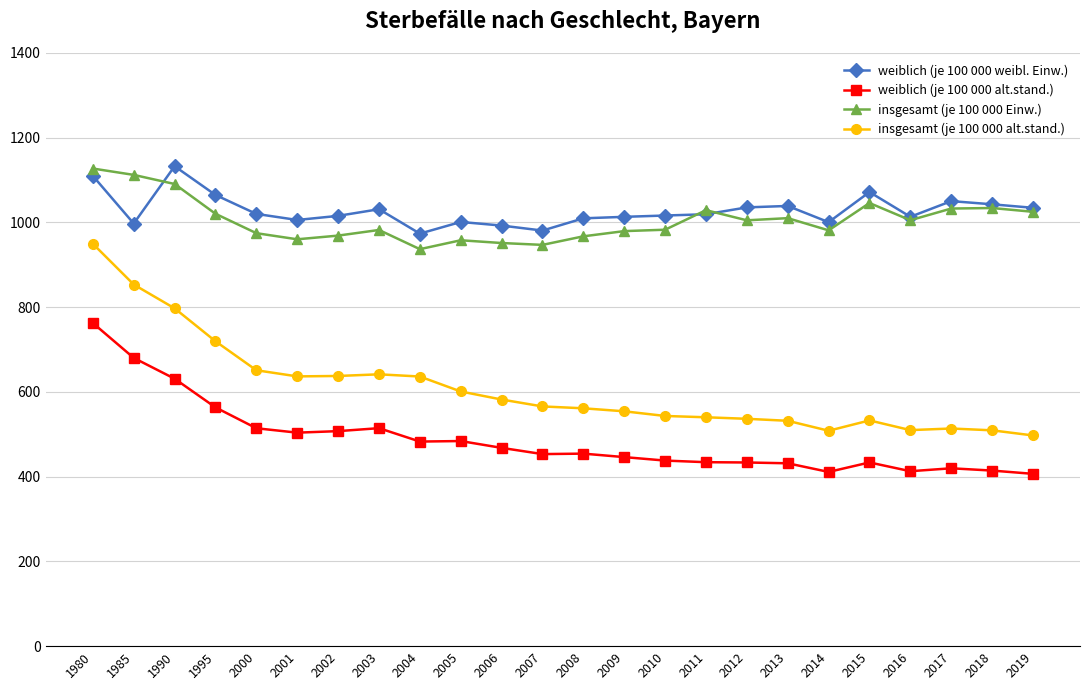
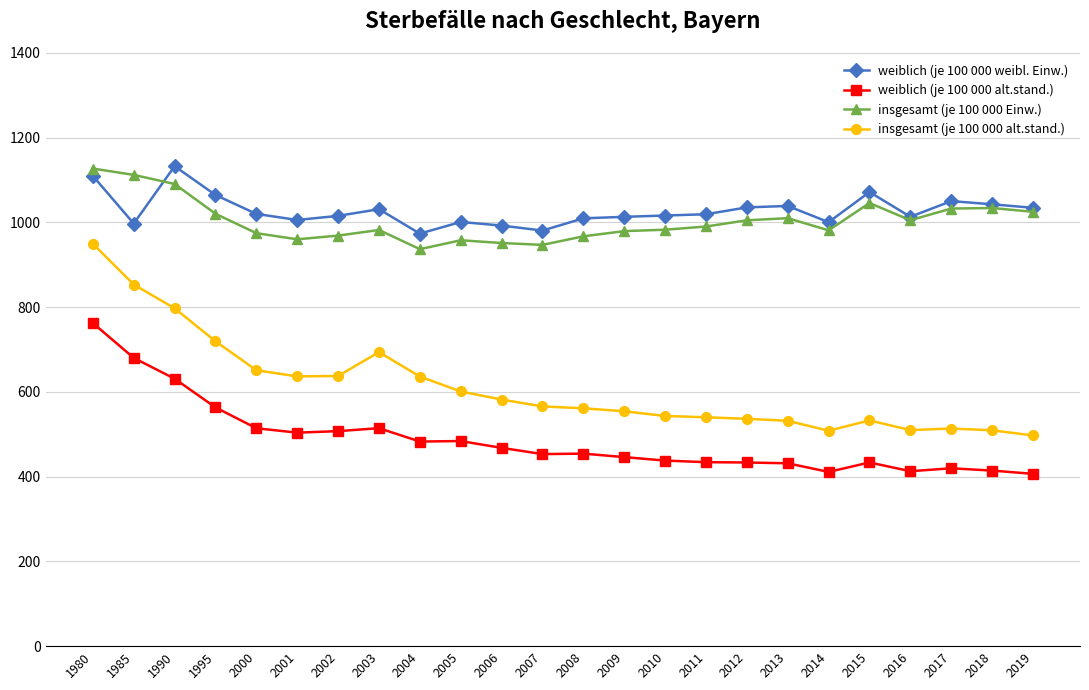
insgesamt (je 100 000 alt.stand.), 2003: 640 -> 690
insgesamt (je 100 000 Einw.), 2011: 1030 -> 990
